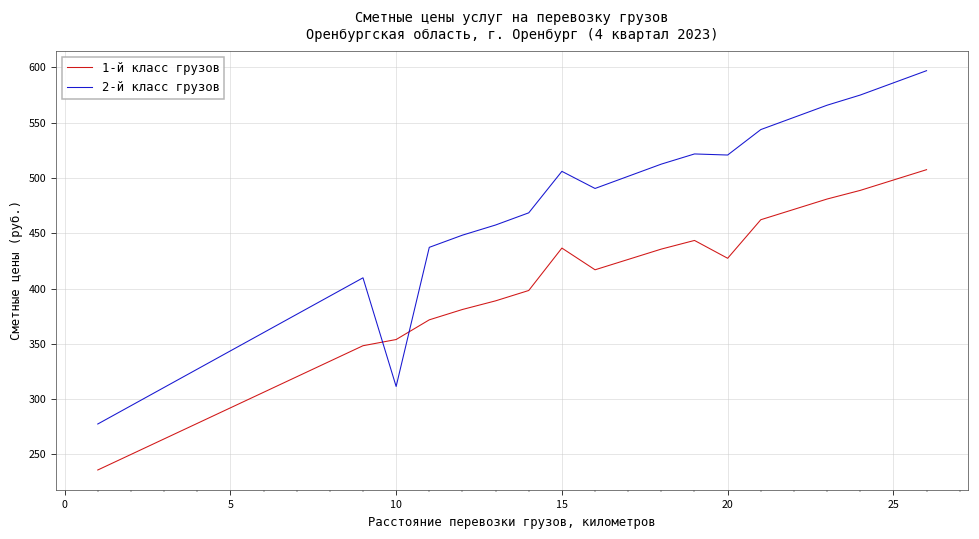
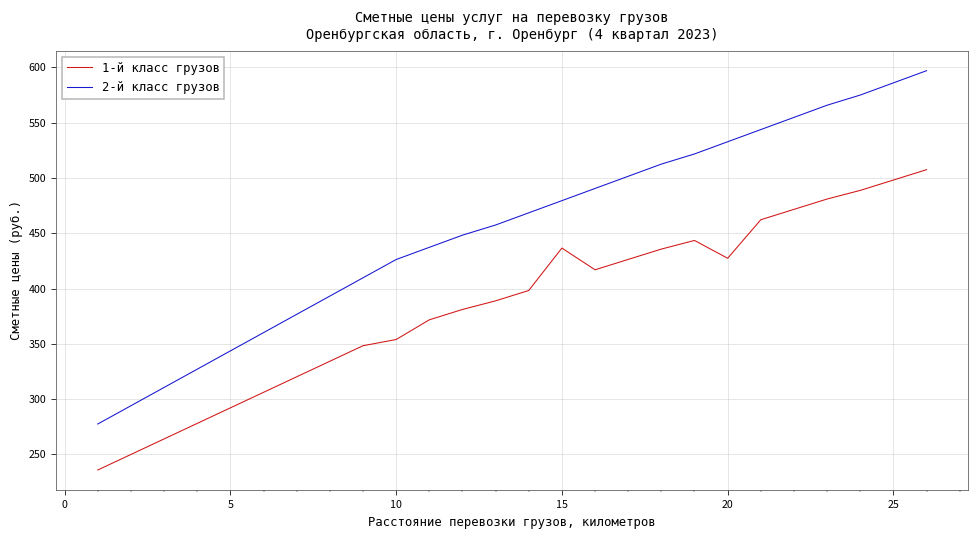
2-й класс грузов, 10: 311 -> 426
2-й класс грузов, 15: 506 -> 479
2-й класс грузов, 20: 521 -> 533
